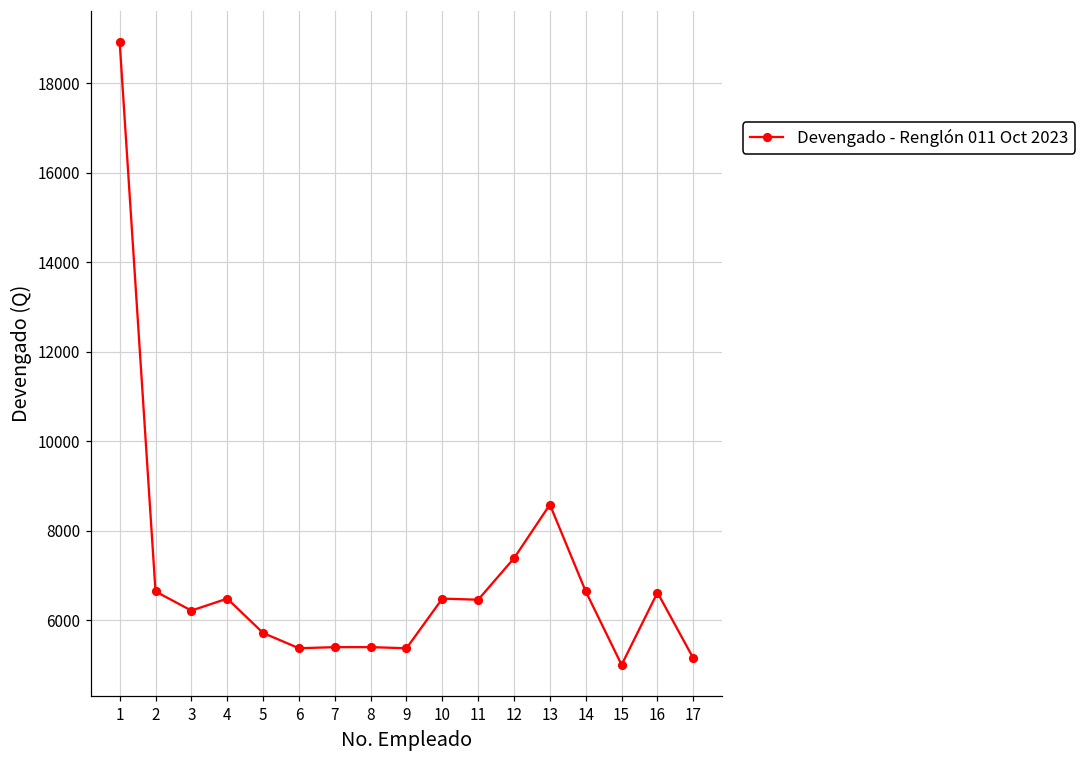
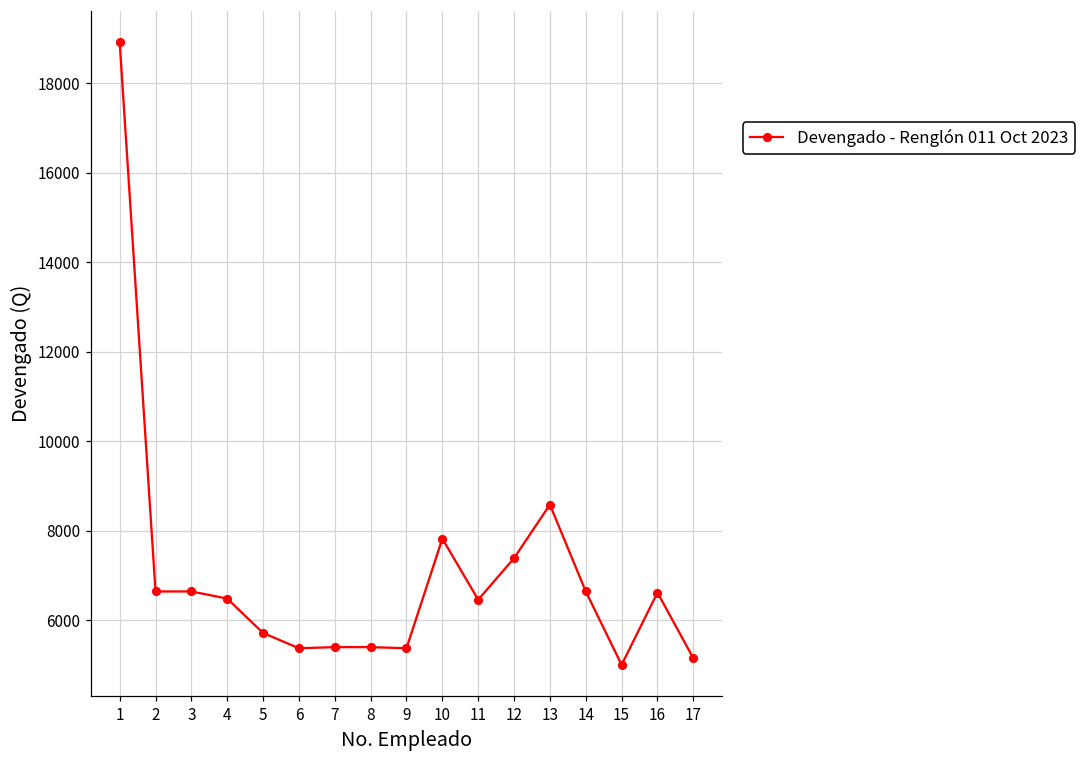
3: 6200 -> 6600
10: 6500 -> 7800
